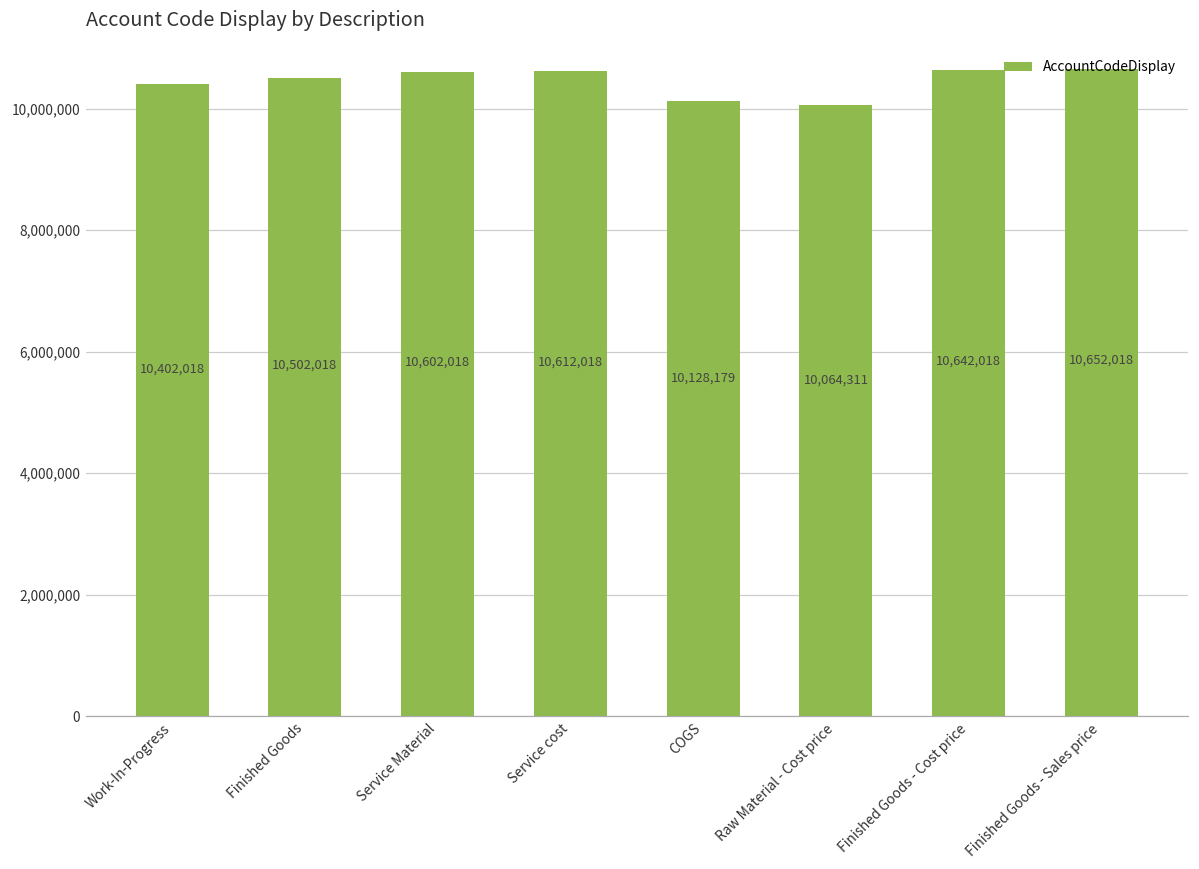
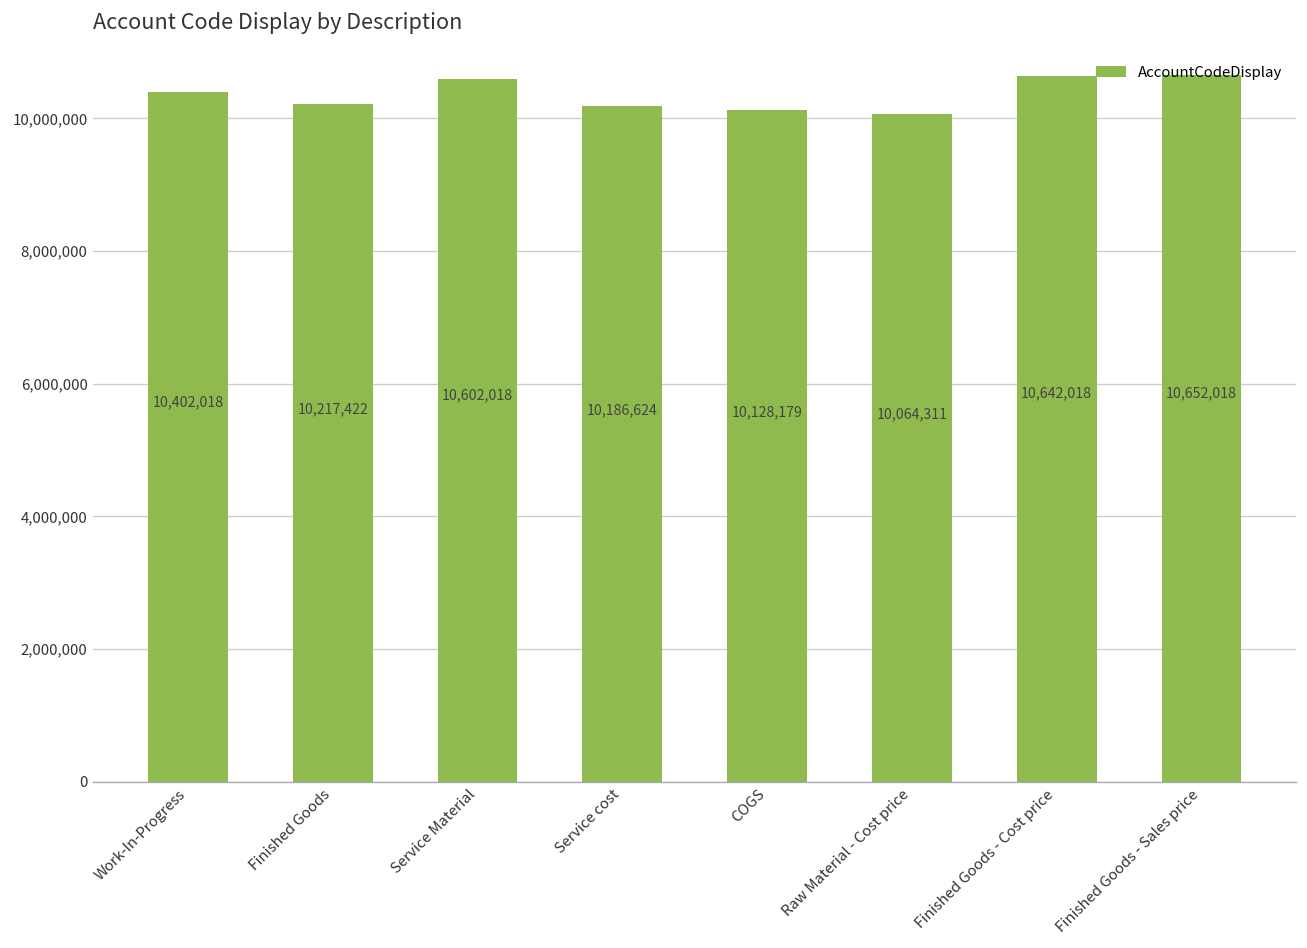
Finished Goods: 10,502,018 -> 10,217,422
Service cost: 10,612,018 -> 10,186,624
